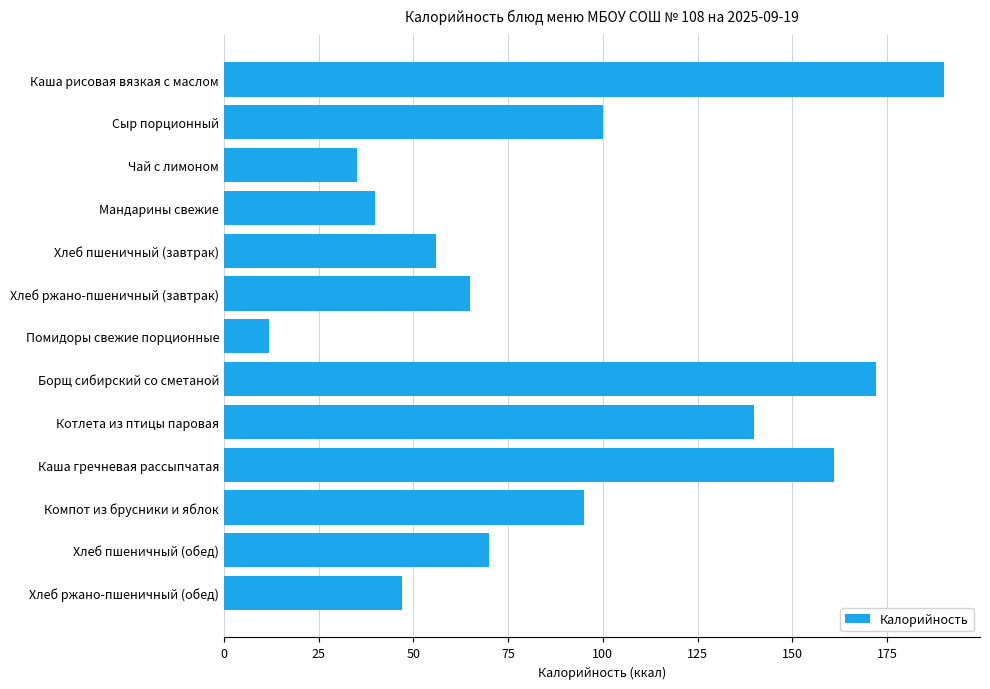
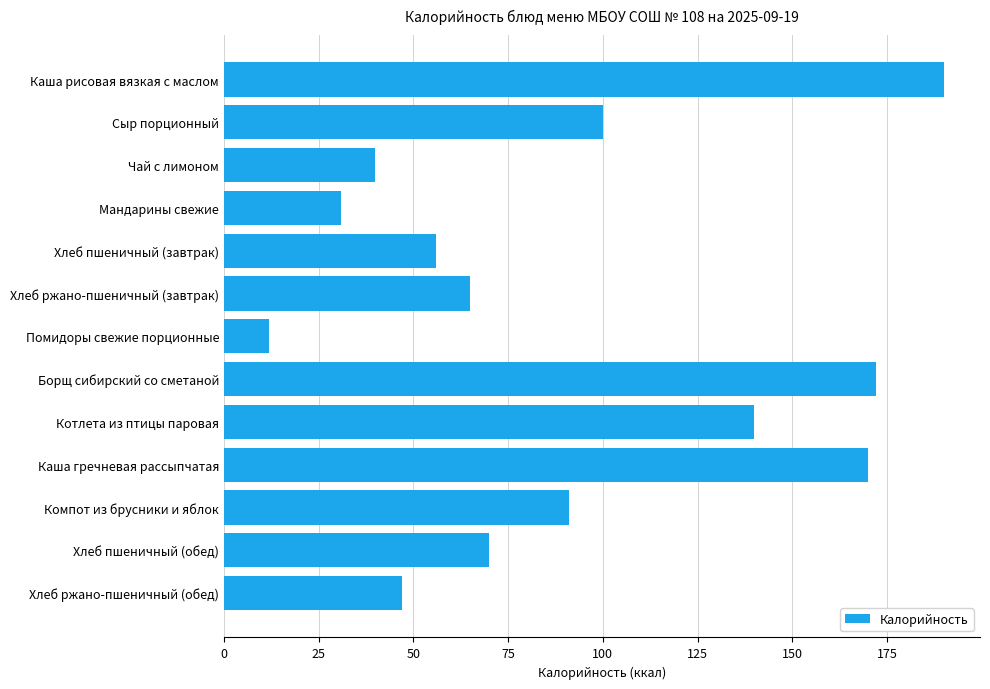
Чай с лимоном: 35 -> 40
Мандарины свежие: 40 -> 31
Каша гречневая рассыпчатая: 161 -> 170
Компот из брусники и яблок: 95 -> 91
